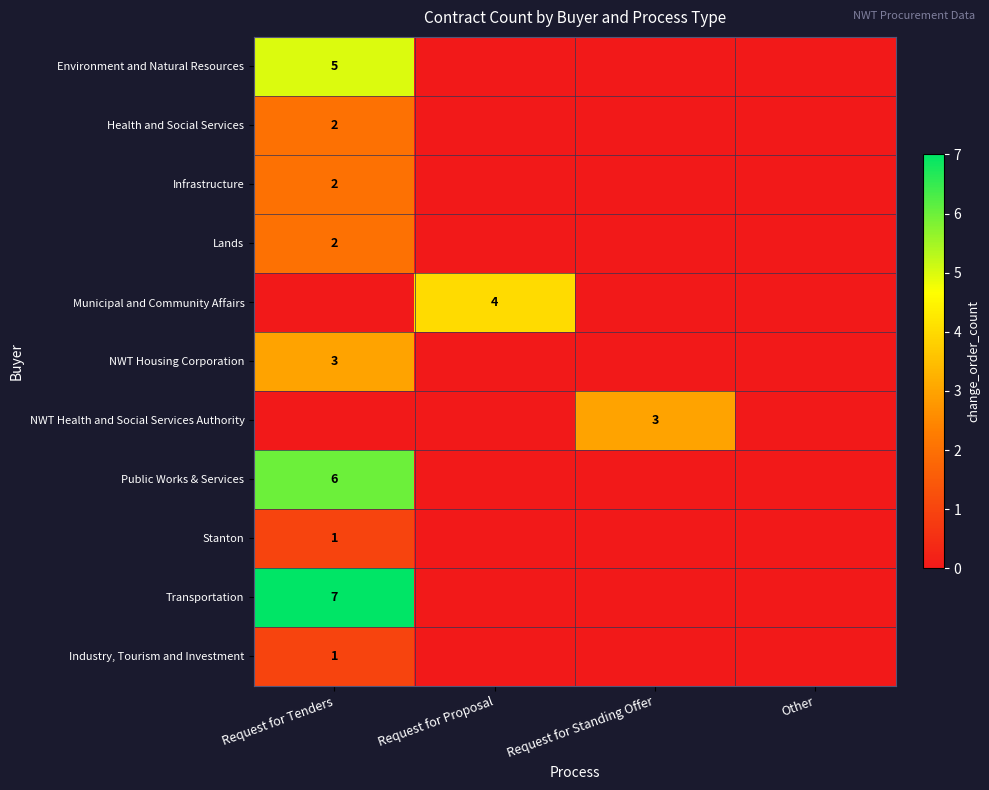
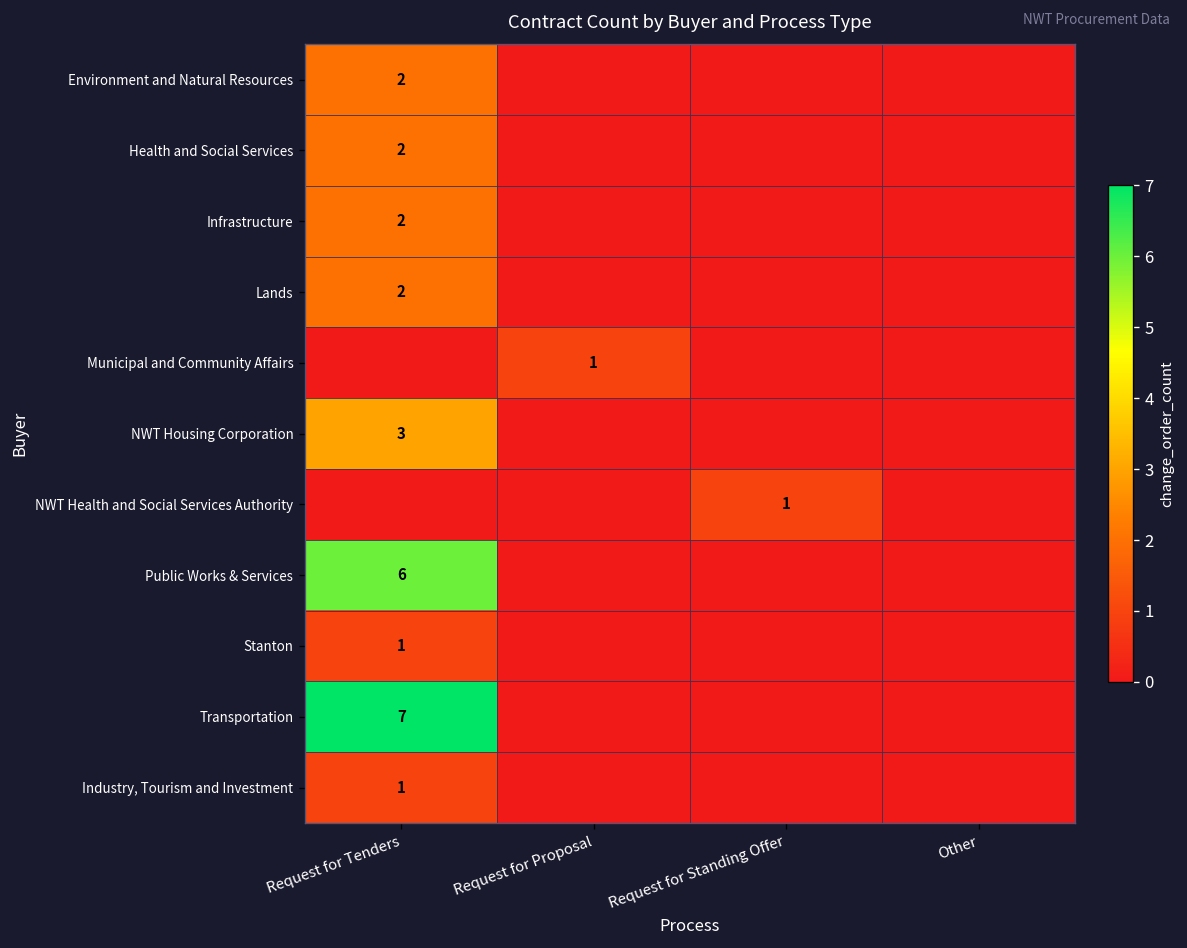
Environment and Natural Resources, Request for Tenders: 5 -> 2
Municipal and Community Affairs, Request for Proposal: 4 -> 1
NWT Health and Social Services Authority, Request for Standing Offer: 3 -> 1
